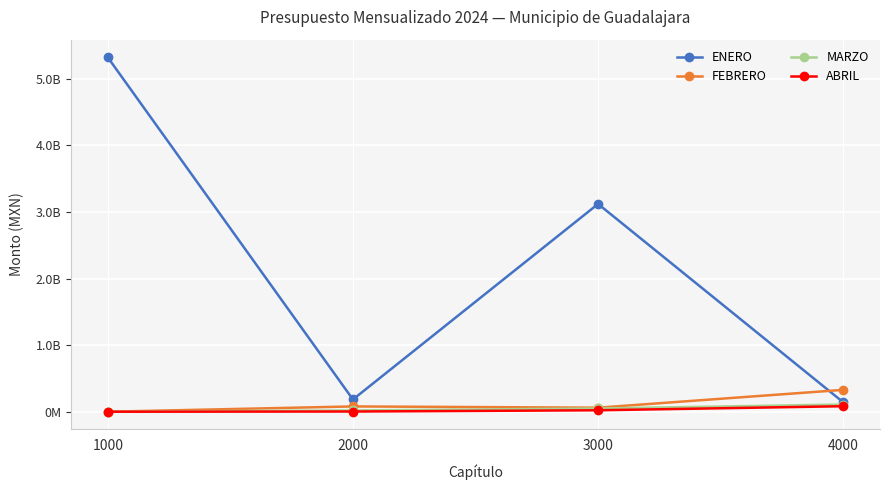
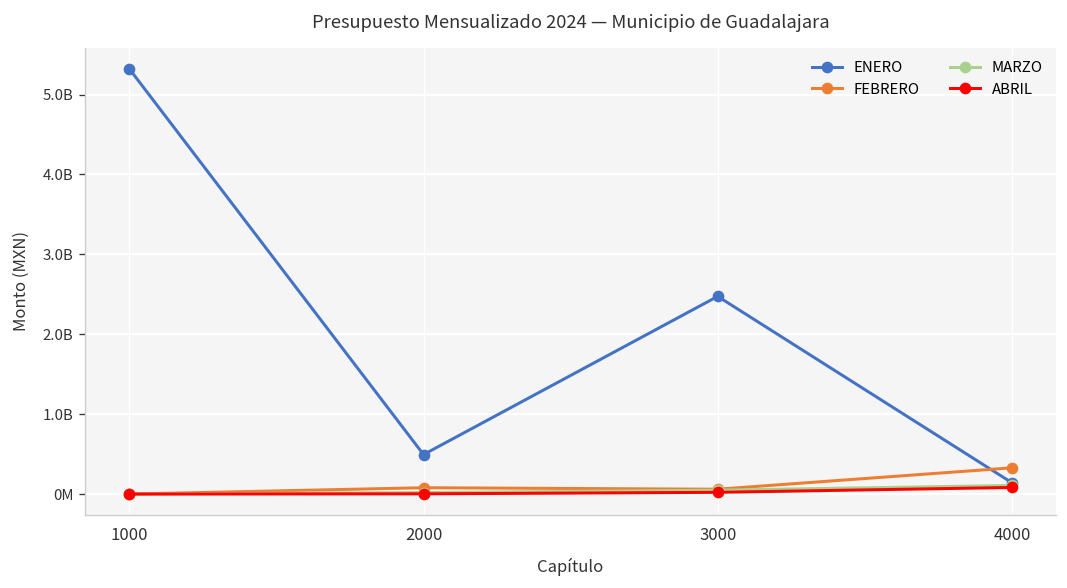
ENERO, 2000: 200000000 -> 500000000
ENERO, 3000: 3100000000 -> 2500000000
